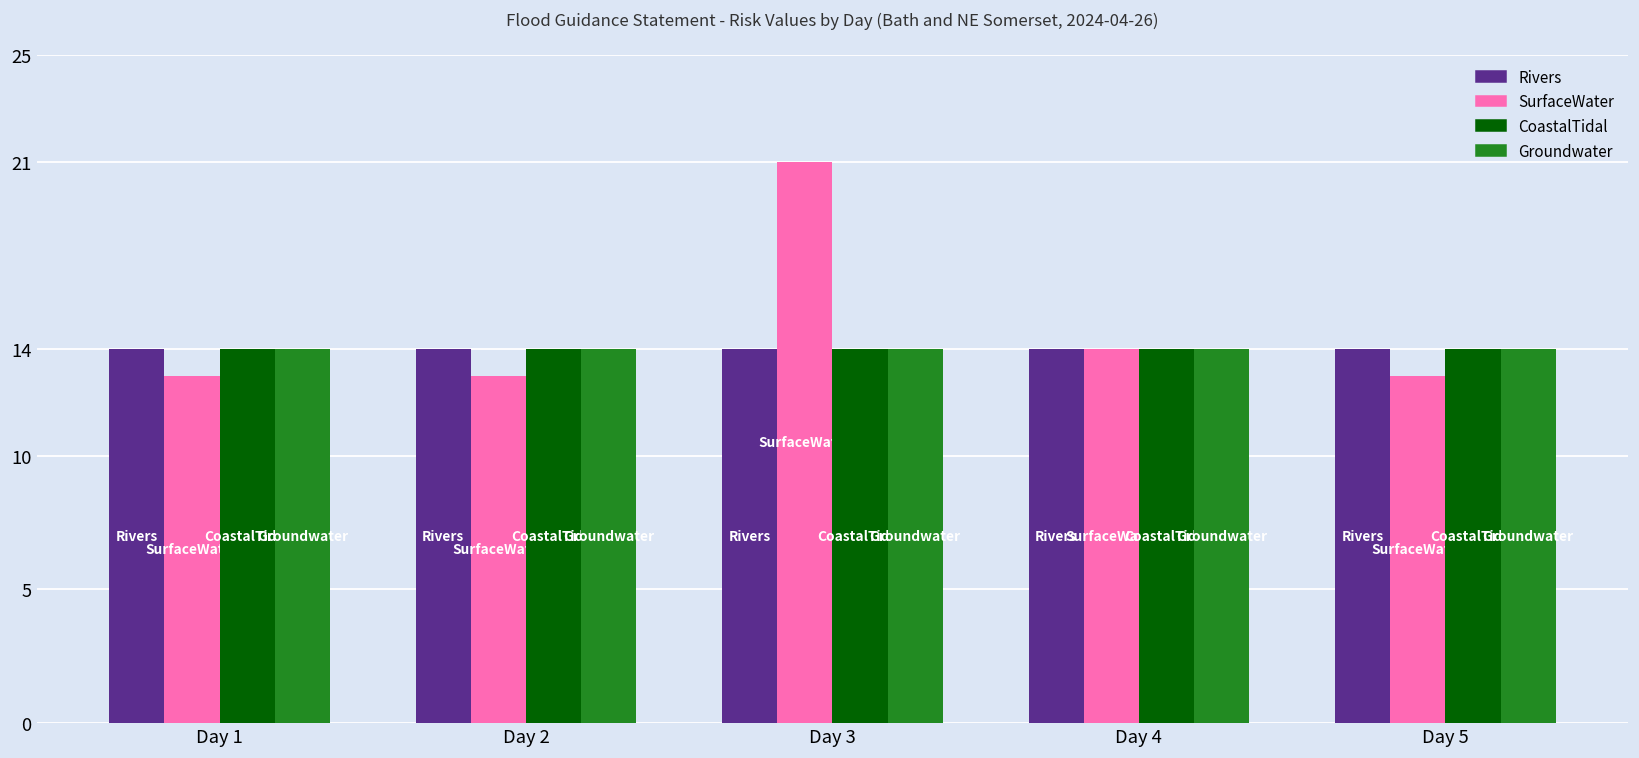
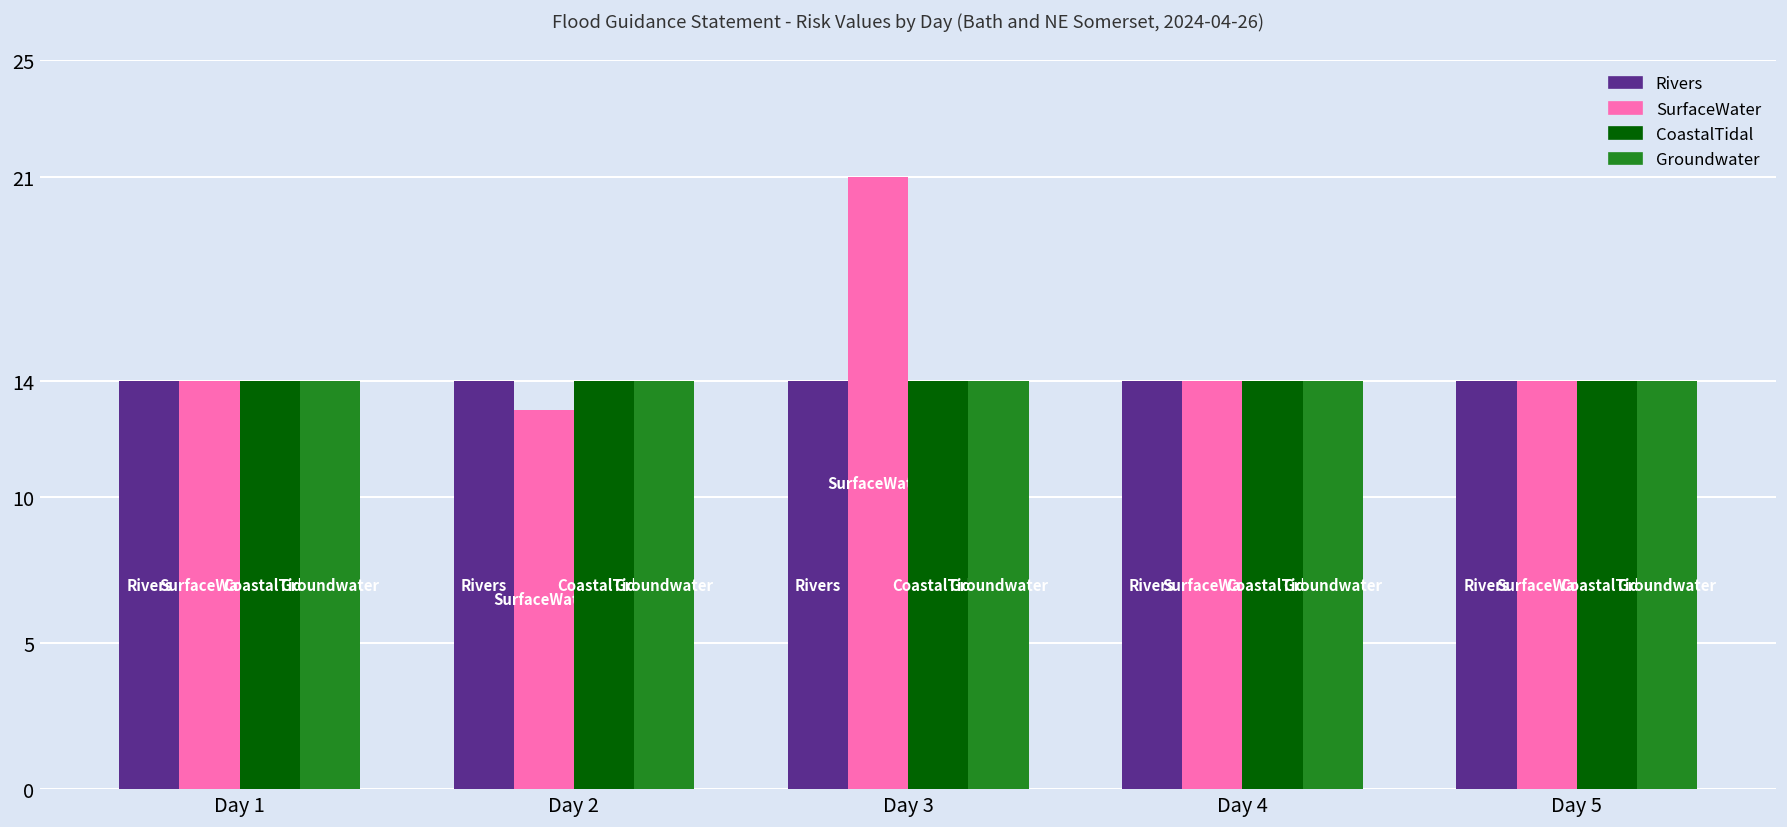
SurfaceWater, Day 1: 13 -> 14
SurfaceWater, Day 5: 13 -> 14
